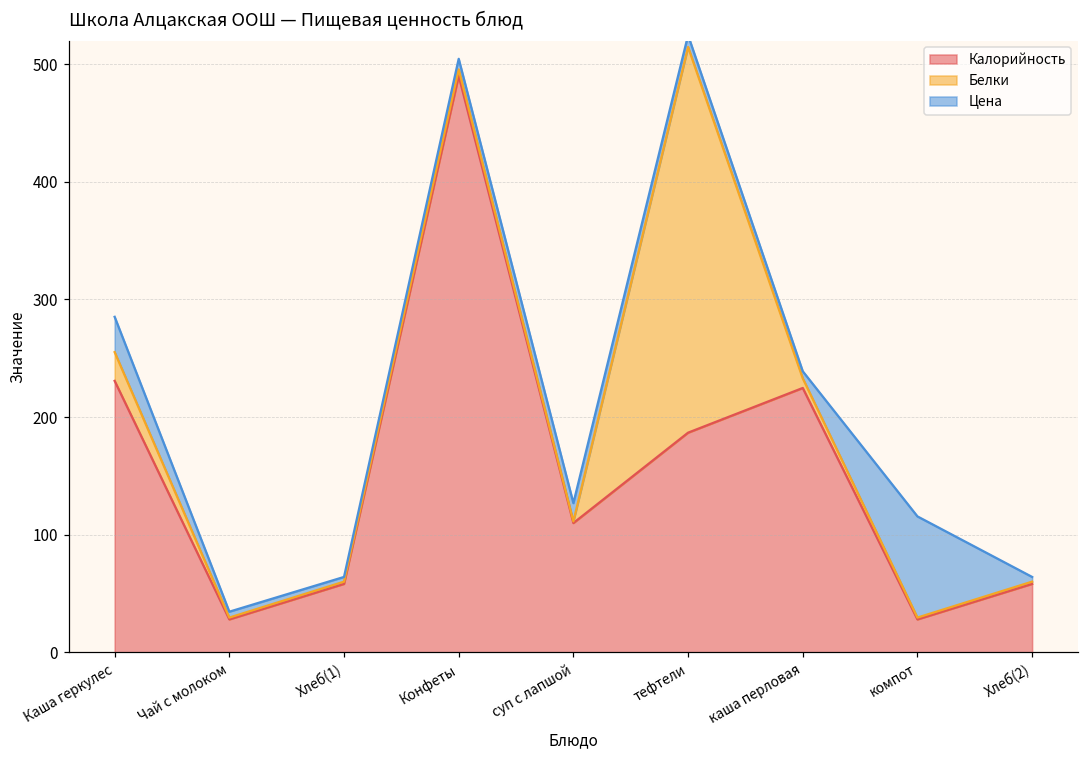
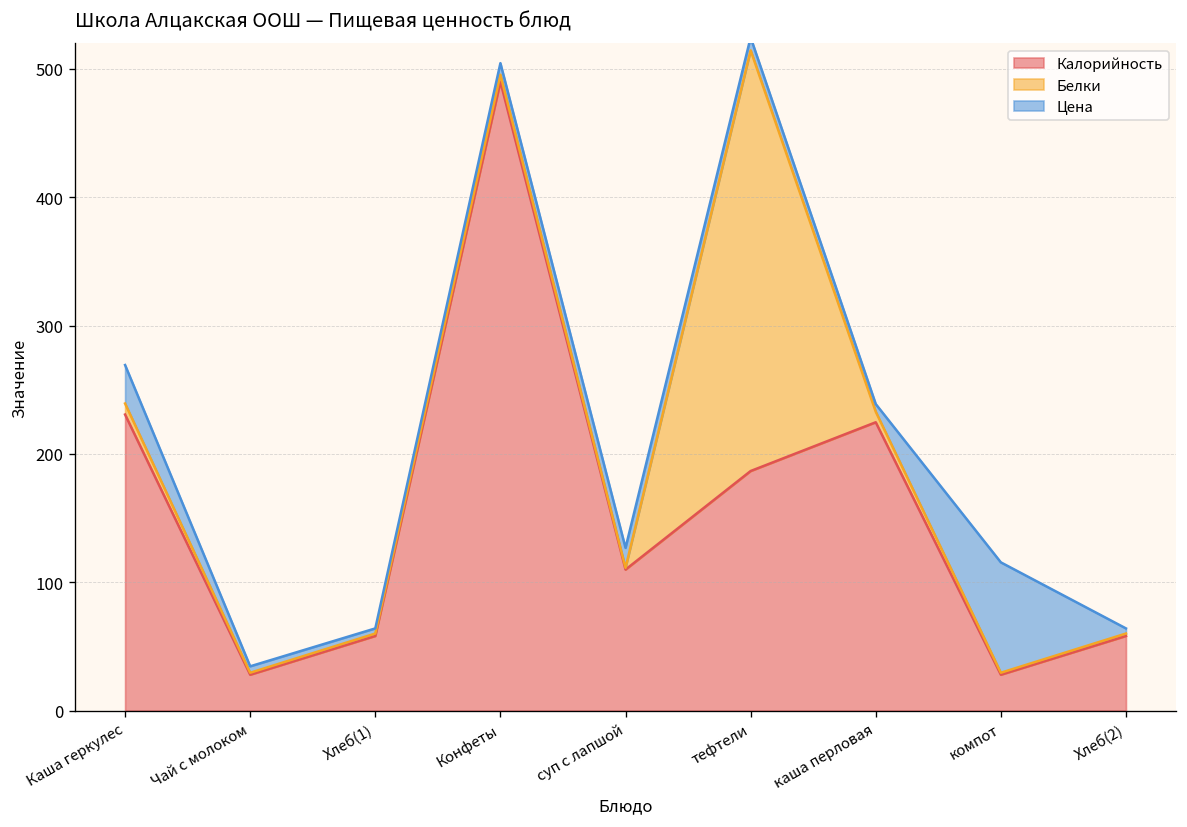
Белки, Каша геркулес: 24 -> 9
